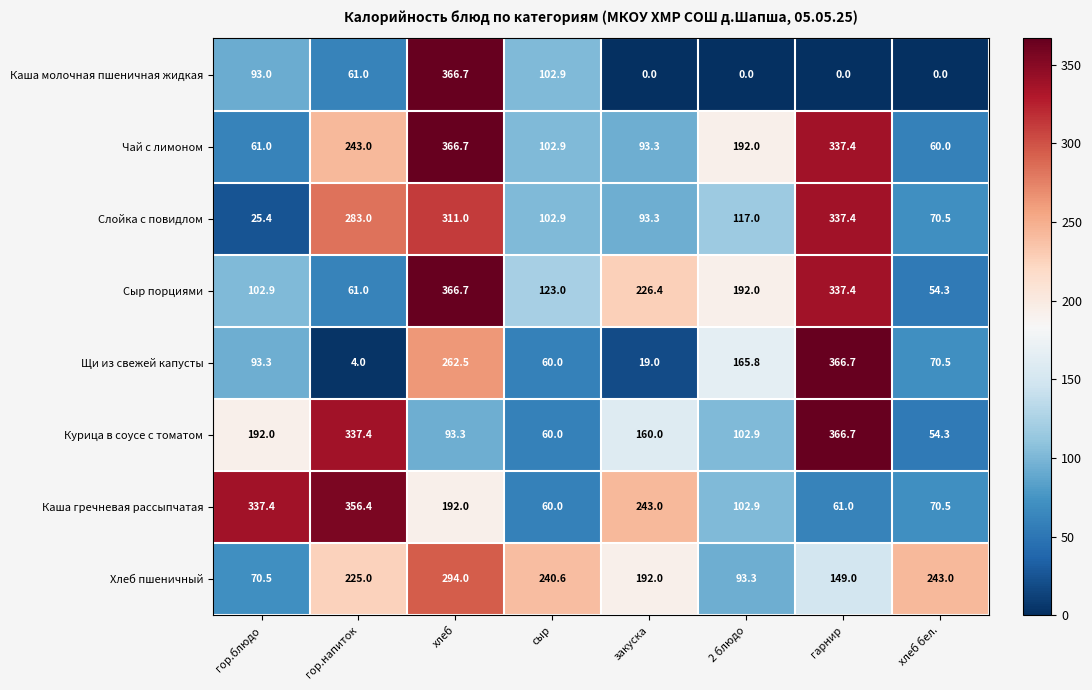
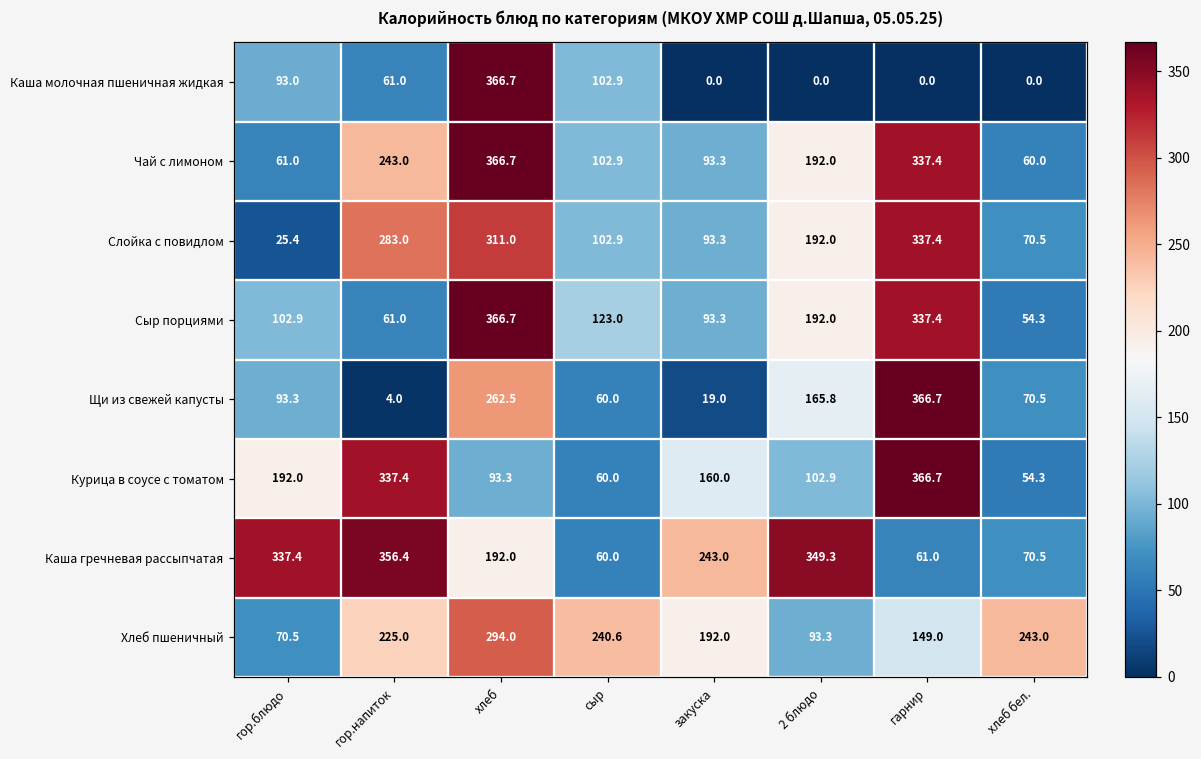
Слойка с повидлом, 2 блюдо: 117.0 -> 192.0
Сыр порциями, закуска: 226.4 -> 93.3
Каша гречневая рассыпчатая, 2 блюдо: 102.9 -> 349.3
